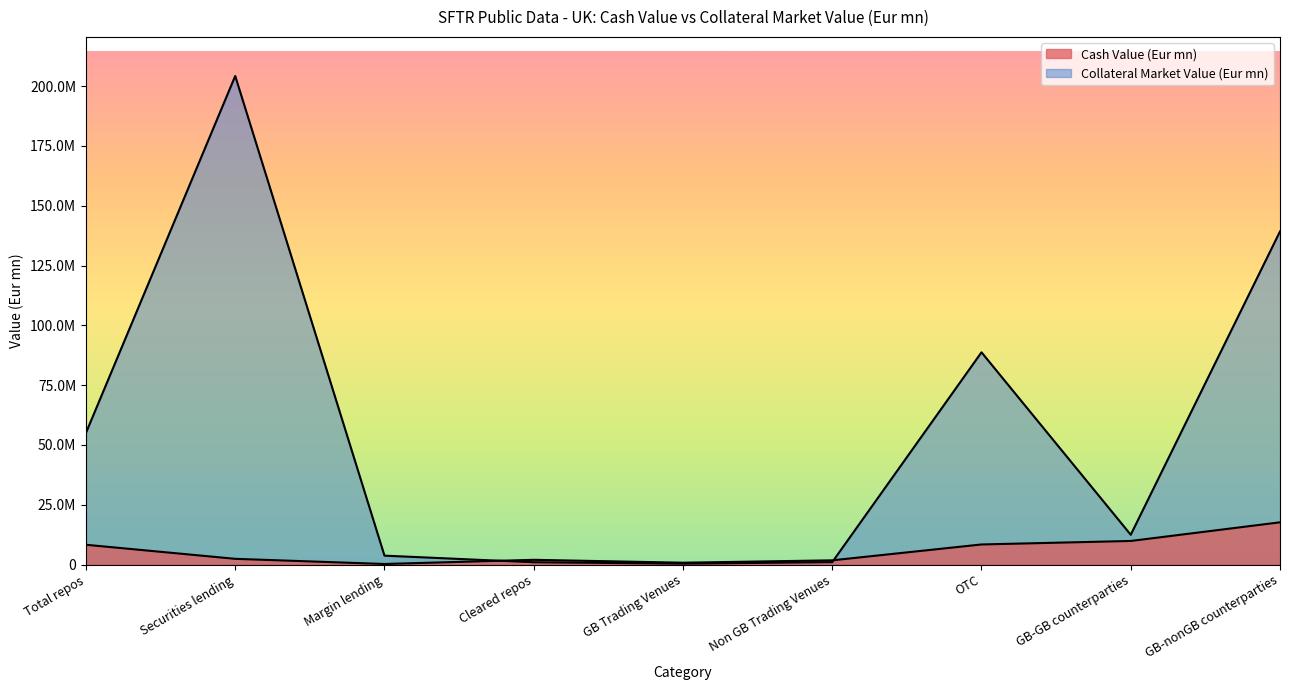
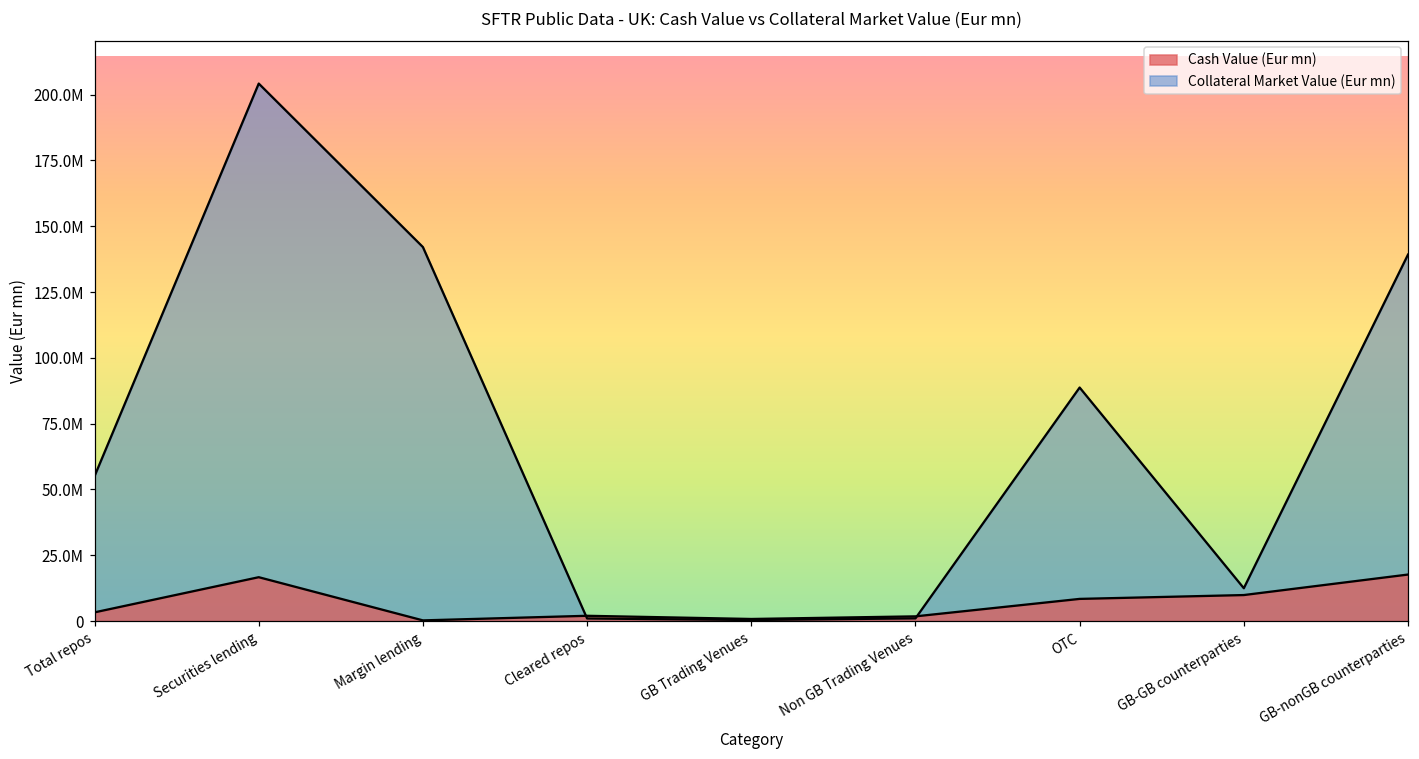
Cash Value (Eur mn), Total repos: 8000000 -> 3000000
Cash Value (Eur mn), Securities lending: 2000000 -> 17000000
Collateral Market Value (Eur mn), Margin lending: 4000000 -> 142000000
